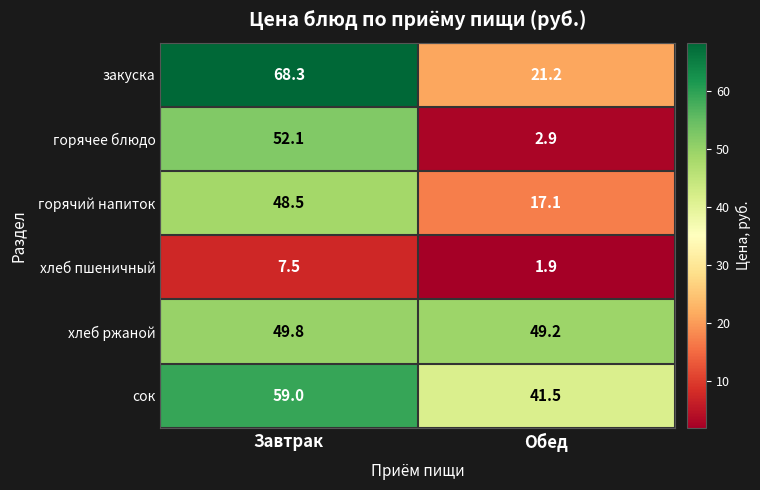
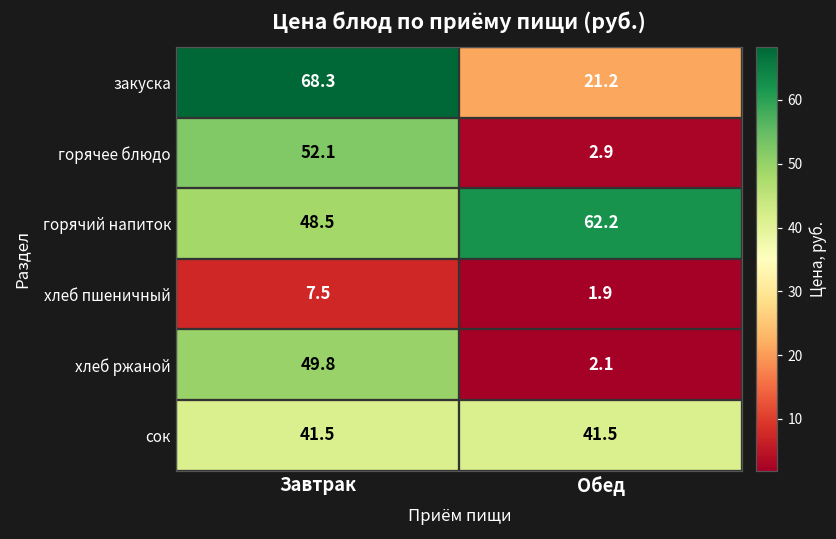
горячий напиток, Обед: 17.1 -> 62.2
хлеб ржаной, Обед: 49.2 -> 2.1
сок, Завтрак: 59.0 -> 41.5
